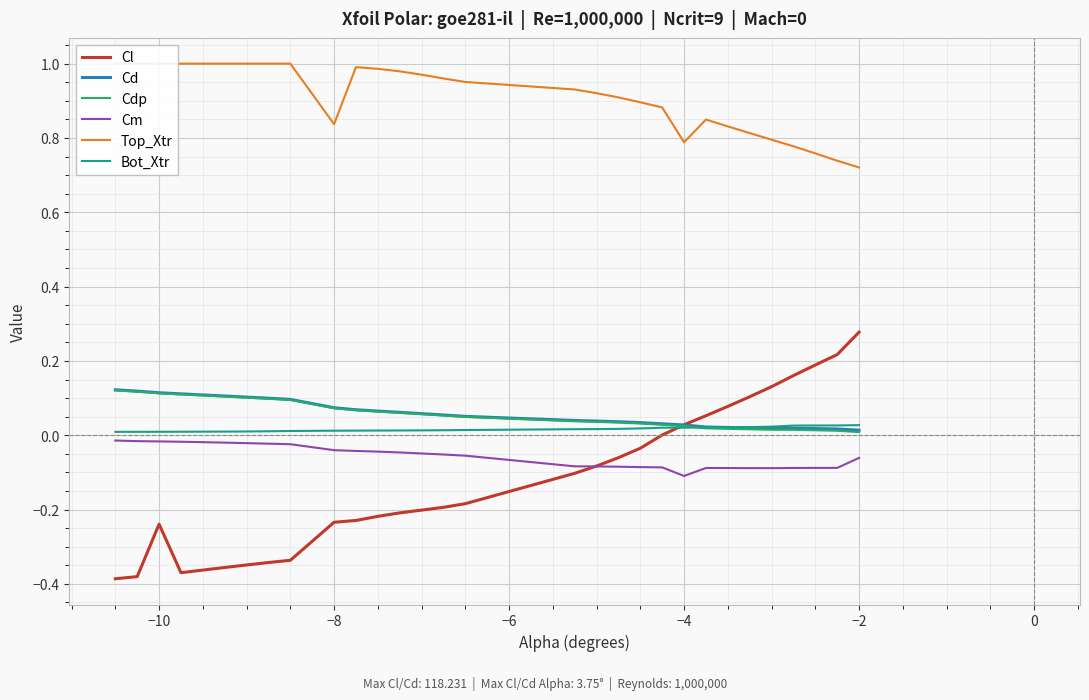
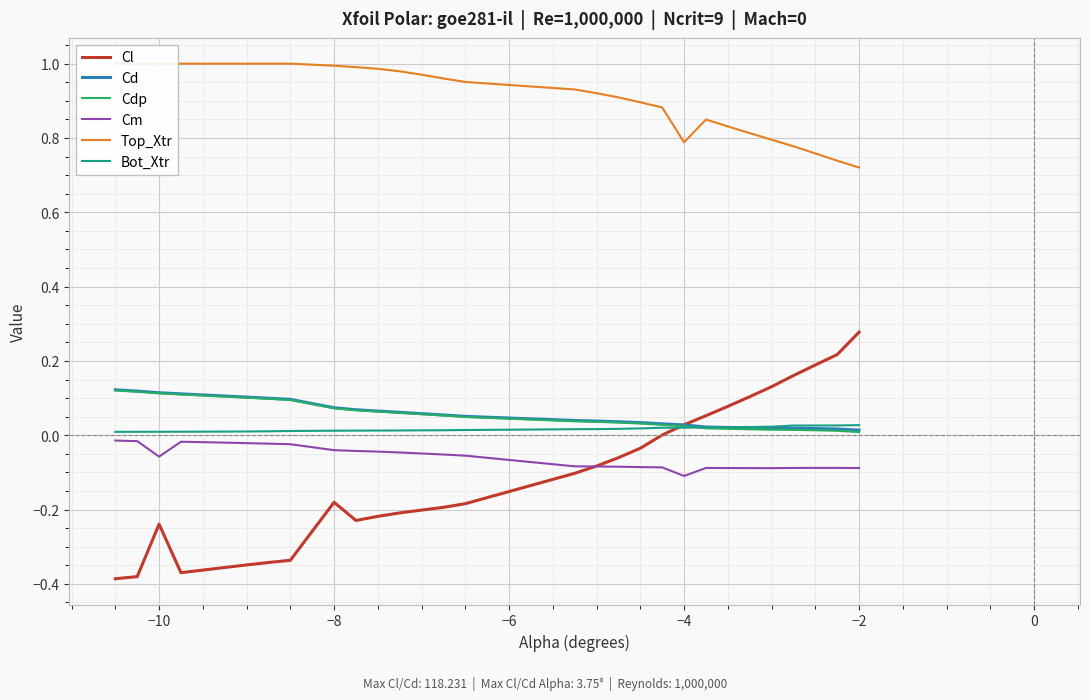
Cm, −10: -0.02 -> -0.06
Cl, −8: -0.23 -> -0.18
Top_Xtr, −8: 0.84 -> 0.99
Cm, −2: -0.06 -> -0.09
